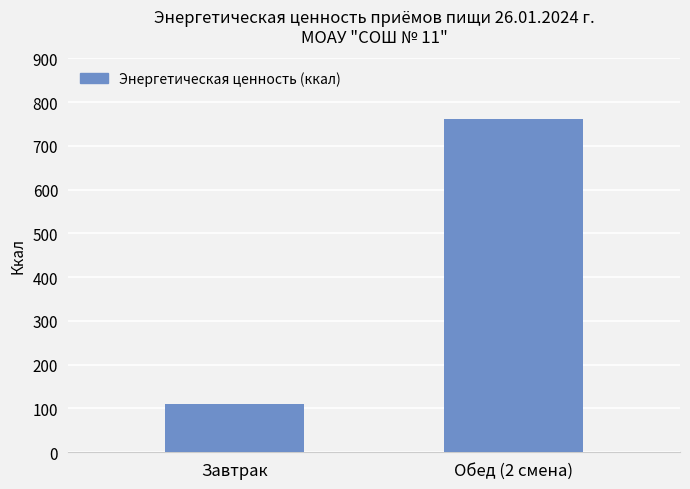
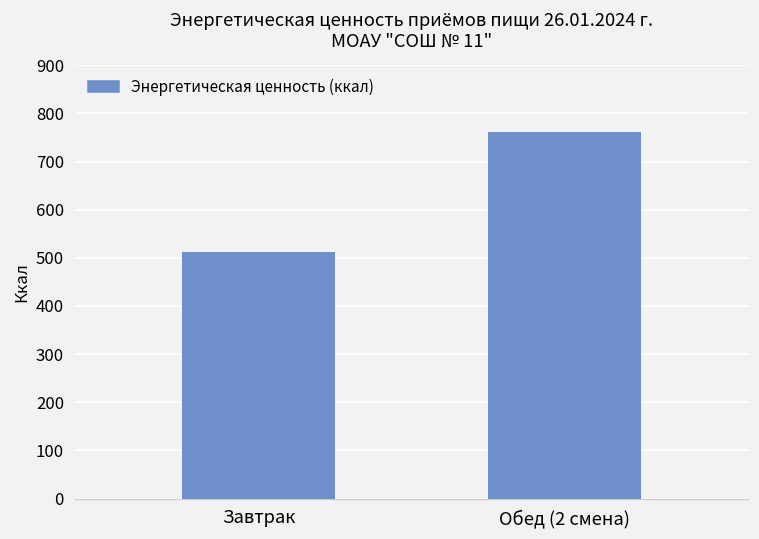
Завтрак: 110 -> 510
